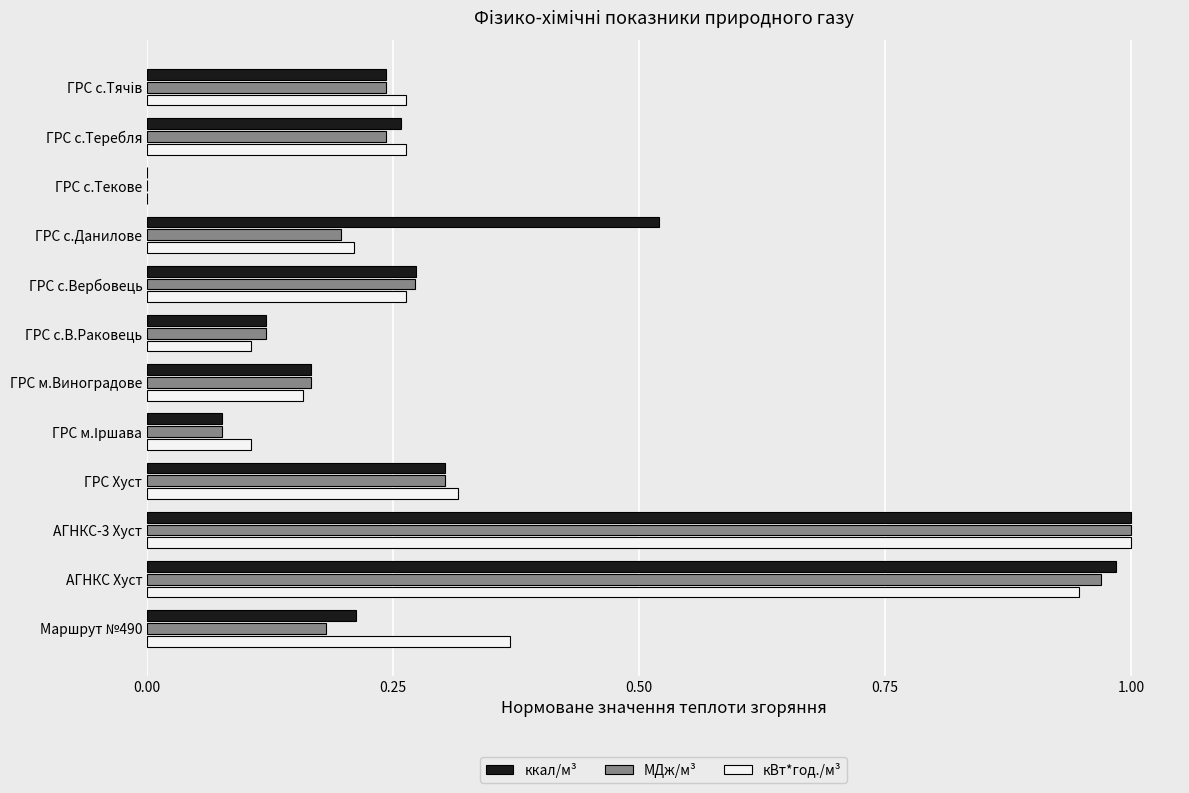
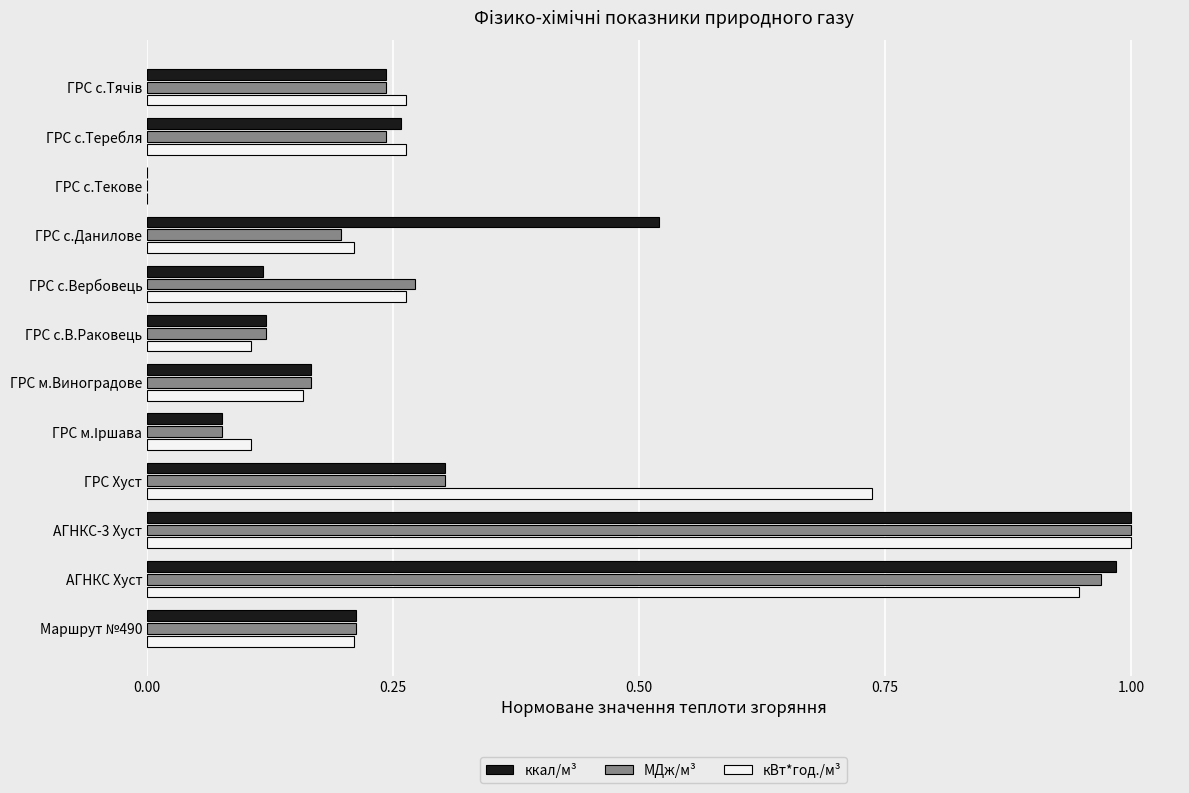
ккал/м³, ГРС с.Вербовець: 0.27 -> 0.12
кВт*год./м³, ГРС Хуст: 0.32 -> 0.74
МДж/м³, Маршрут №490: 0.18 -> 0.21
кВт*год./м³, Маршрут №490: 0.37 -> 0.21
